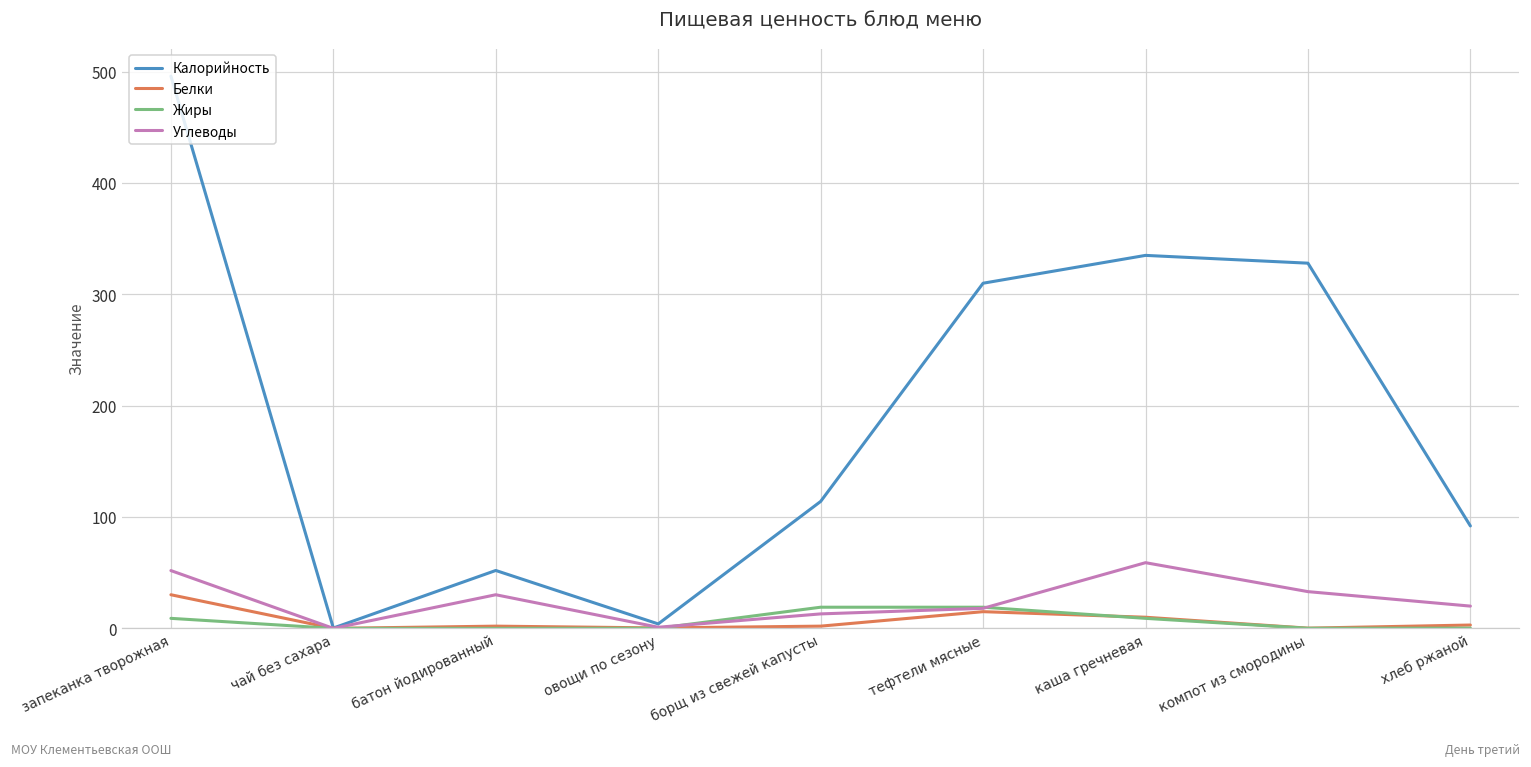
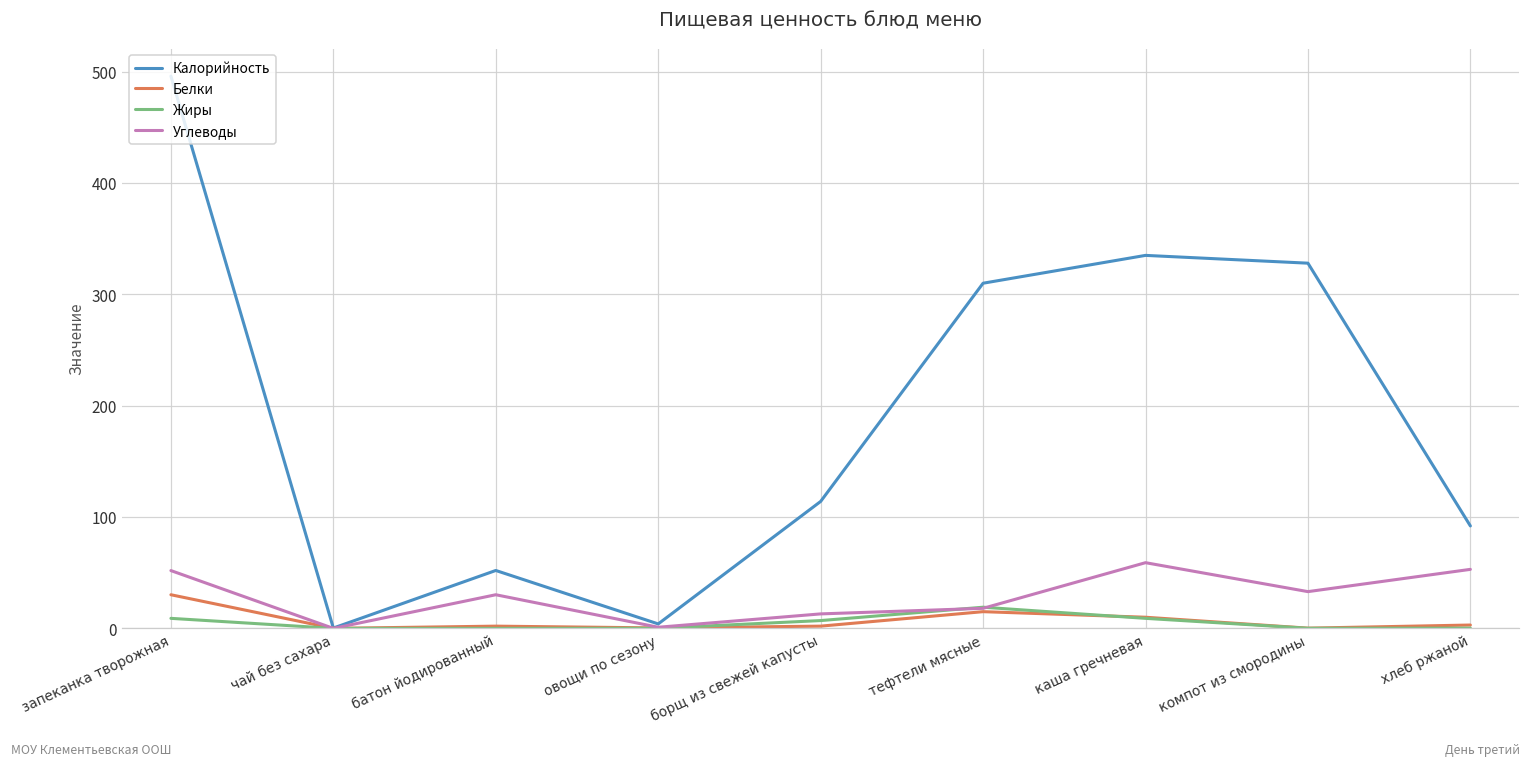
Жиры, борщ из свежей капусты: 19 -> 7
Углеводы, хлеб ржаной: 20 -> 53
